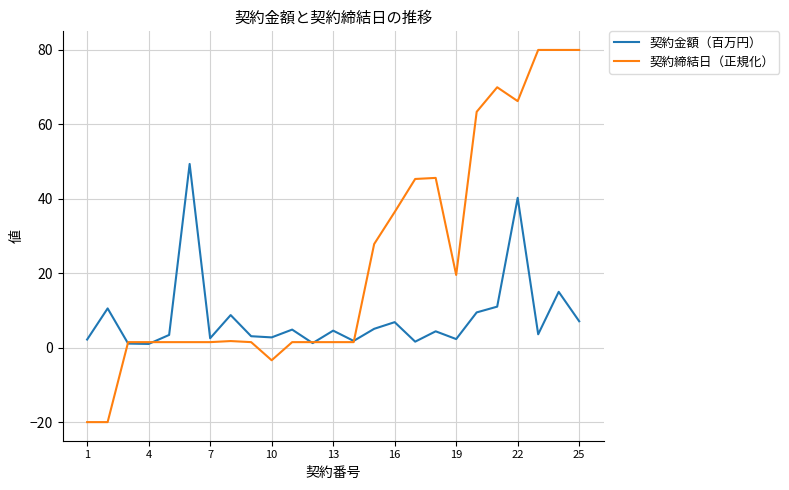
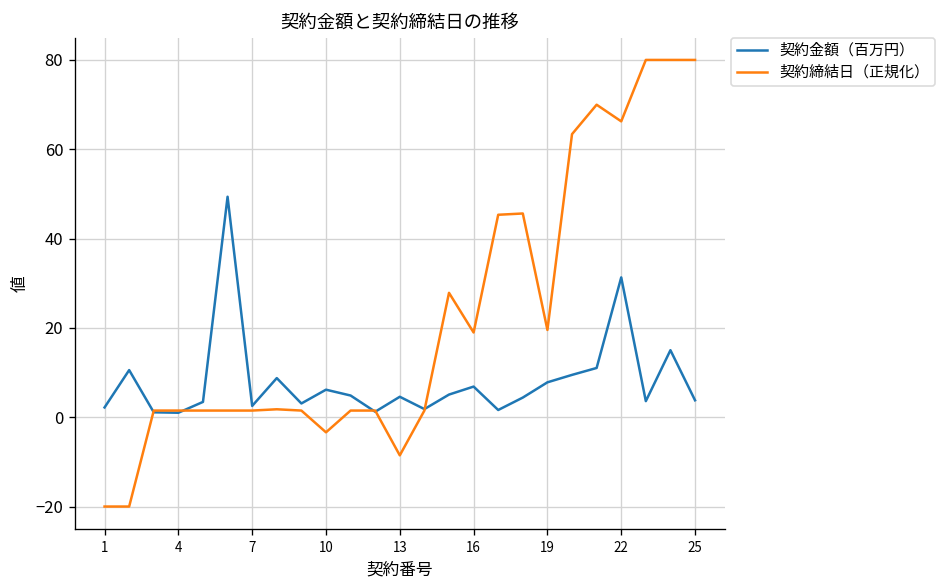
契約金額（百万円）, 10: 3 -> 6
契約締結日（正規化）, 13: 1 -> -9
契約締結日（正規化）, 16: 36 -> 19
契約金額（百万円）, 19: 2 -> 8
契約金額（百万円）, 22: 40 -> 31
契約金額（百万円）, 25: 7 -> 4
